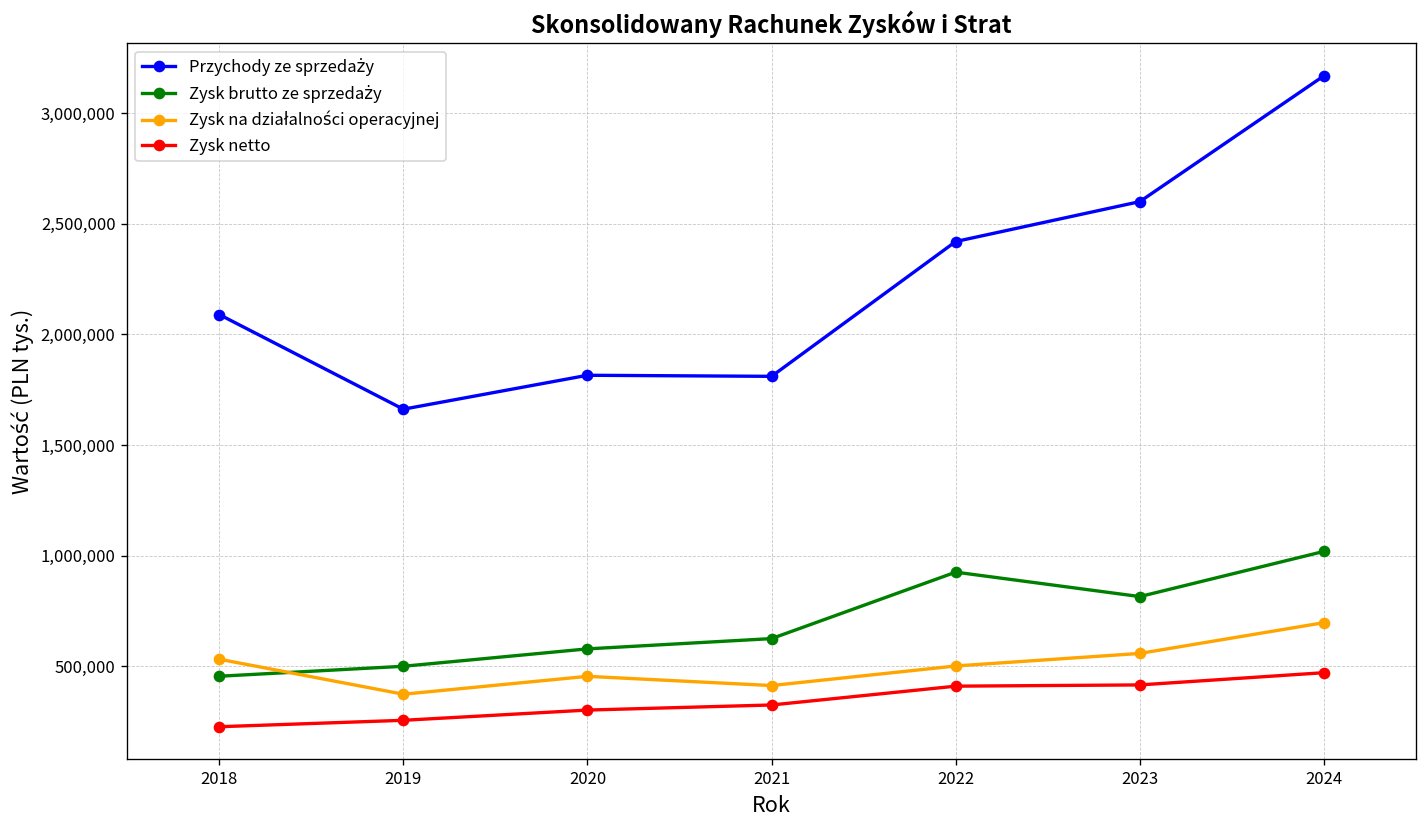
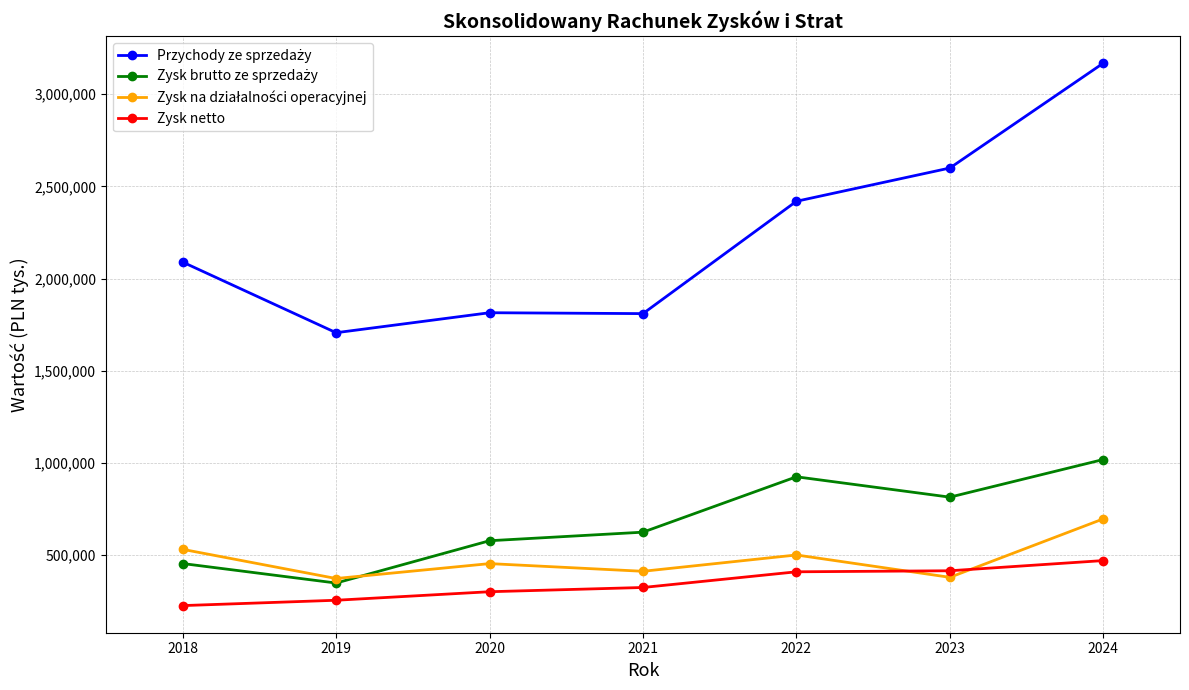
Przychody ze sprzedaży, 2019: 1,660,000 -> 1,710,000
Zysk brutto ze sprzedaży, 2019: 500,000 -> 350,000
Zysk na działalności operacyjnej, 2023: 560,000 -> 380,000
